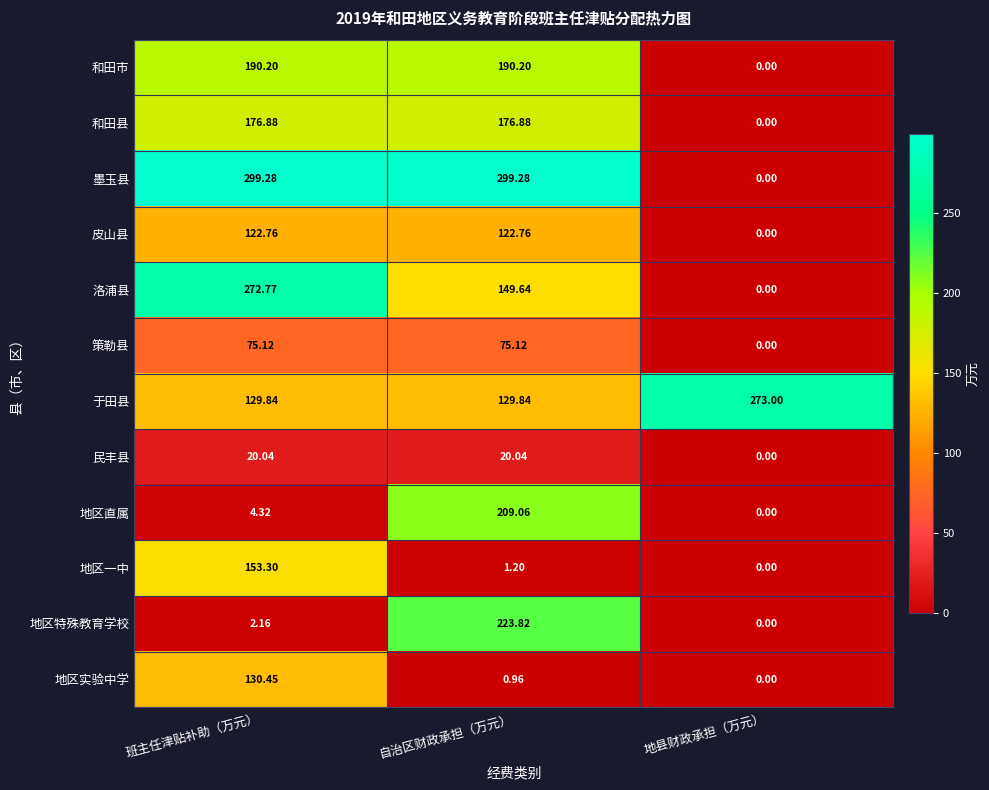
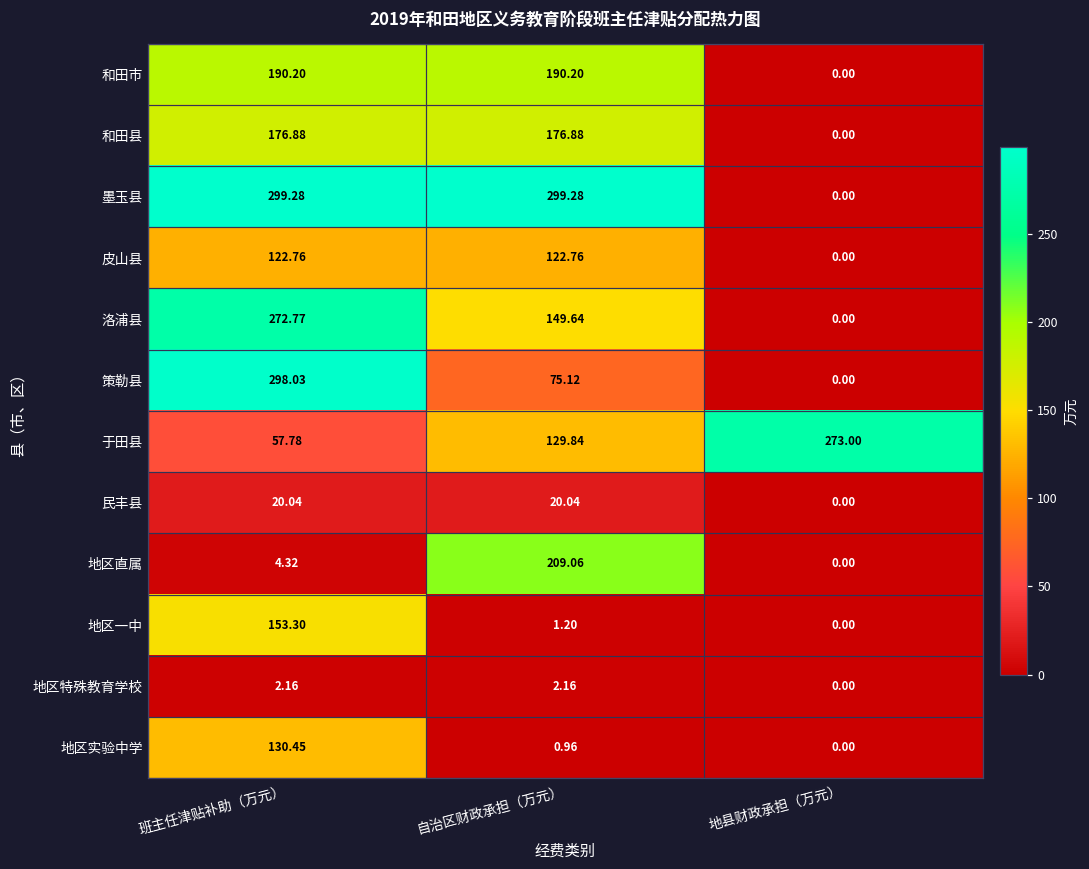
策勒县, 班主任津贴补助（万元）: 75.12 -> 298.03
于田县, 班主任津贴补助（万元）: 129.84 -> 57.78
地区特殊教育学校, 自治区财政承担（万元）: 223.82 -> 2.16
